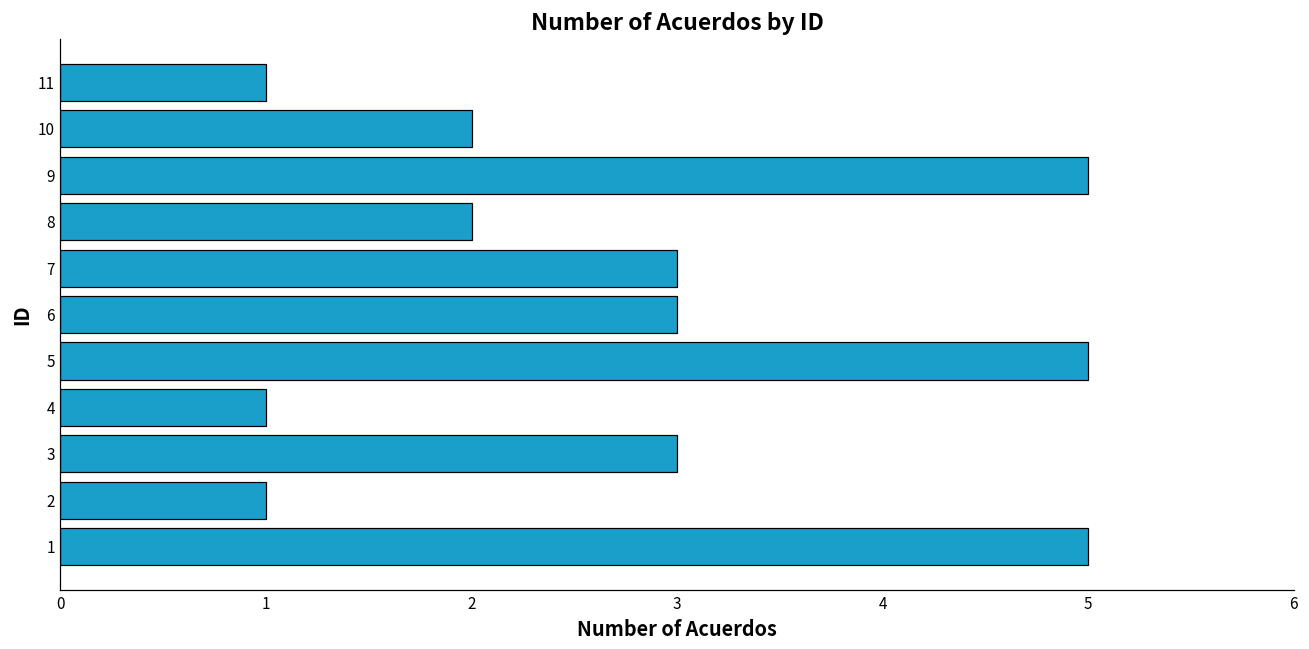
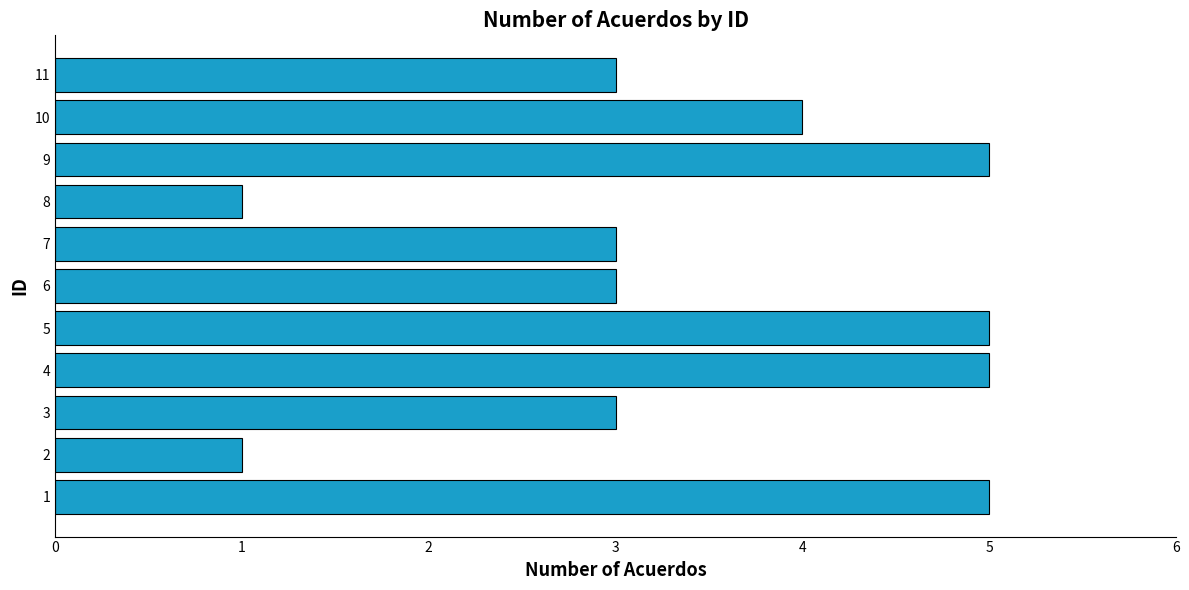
11: 1 -> 3
10: 2 -> 4
8: 2 -> 1
4: 1 -> 5
